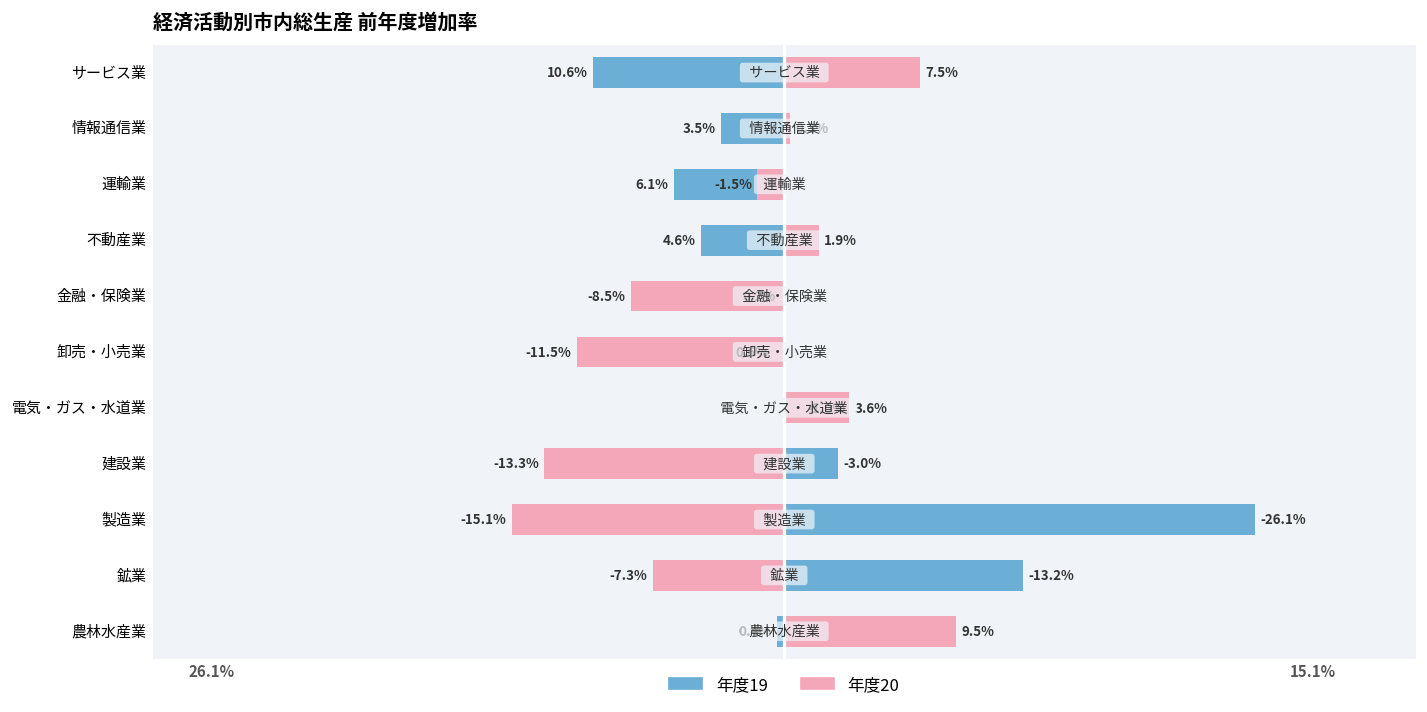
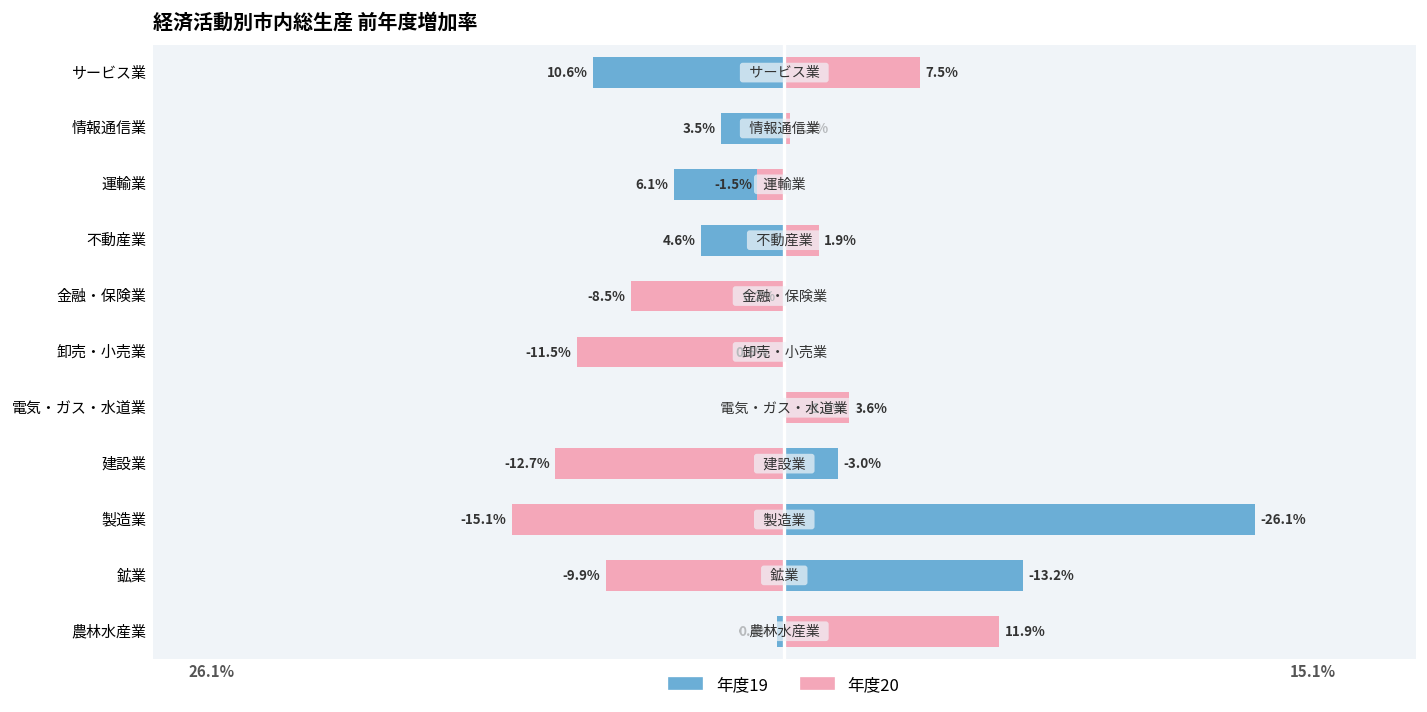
年度20, 建設業: -13.3% -> -12.7%
年度20, 鉱業: -7.3% -> -9.9%
年度20, 農林水産業: 9.5% -> 11.9%
